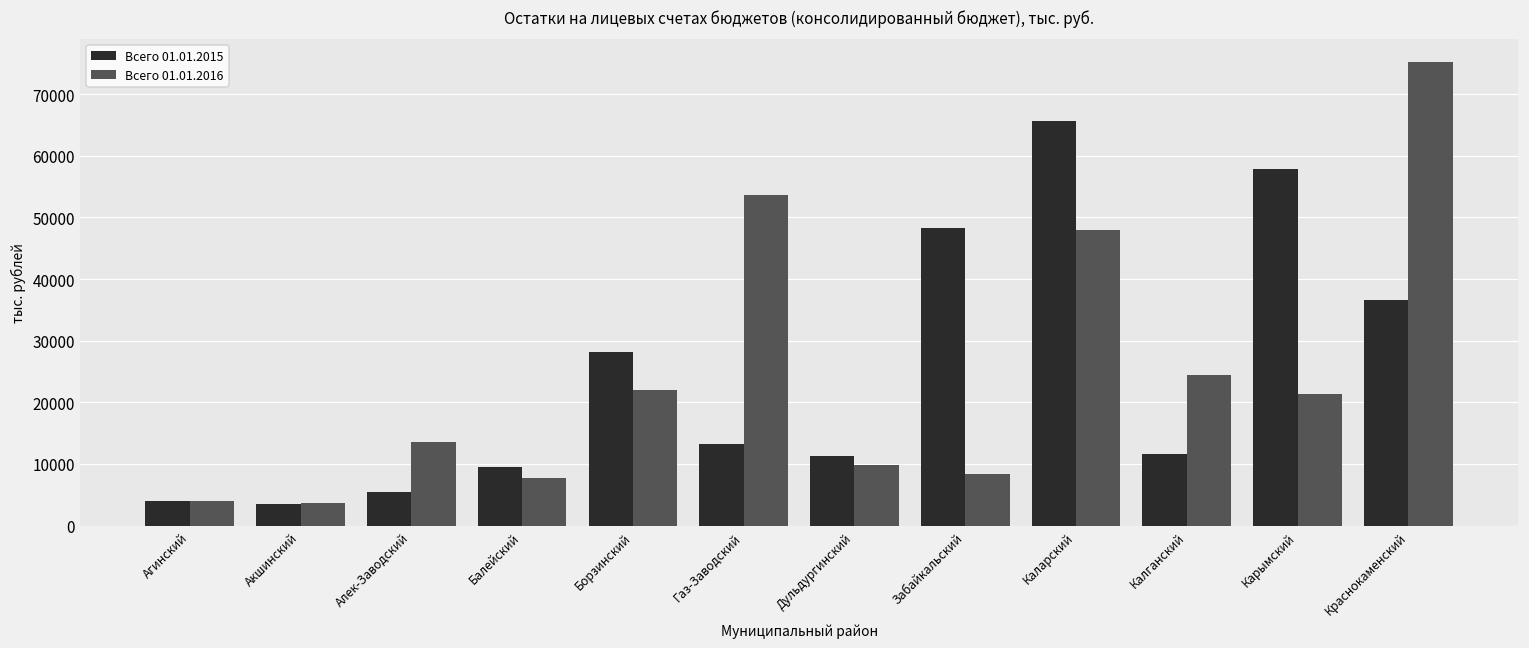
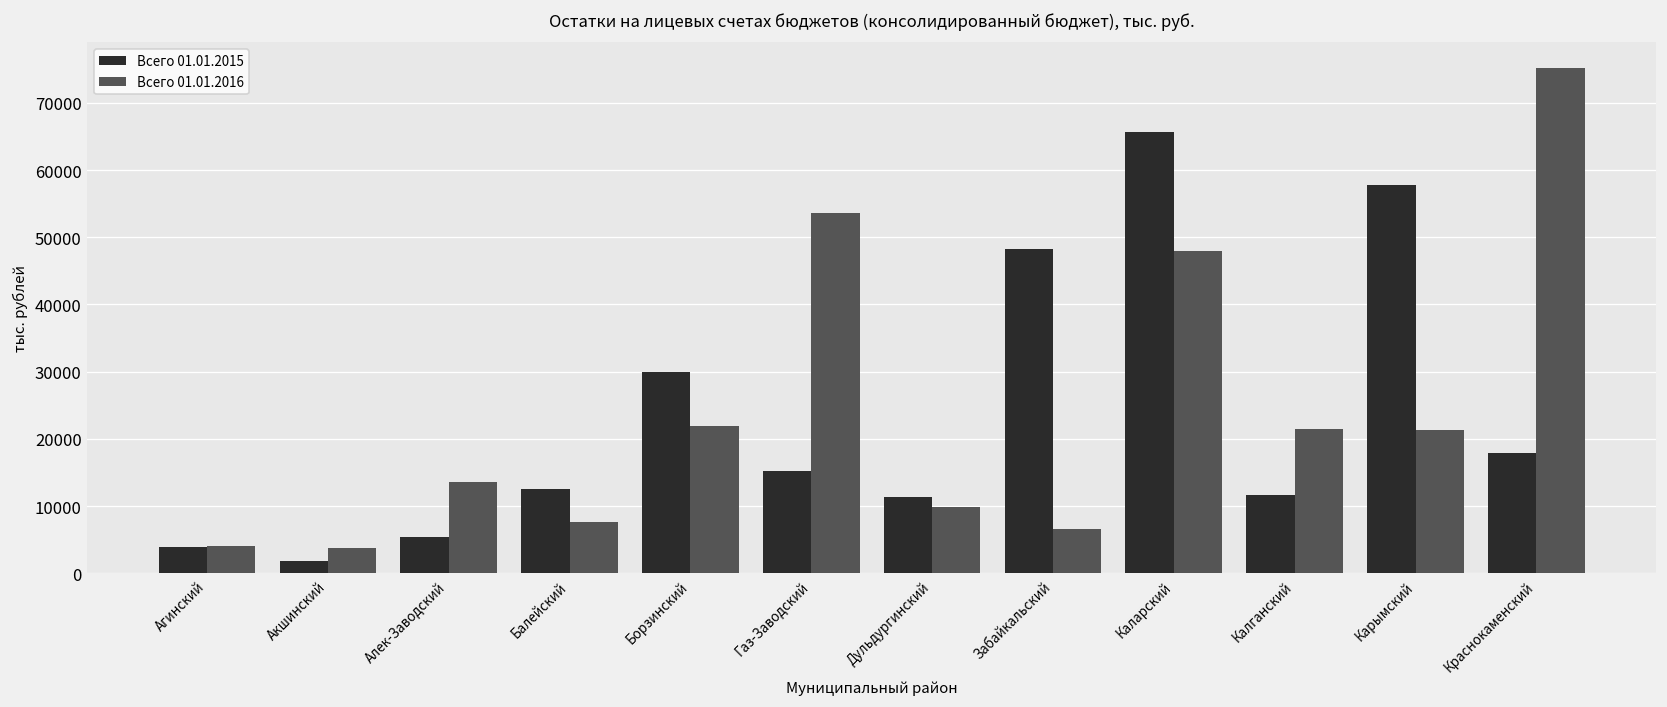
Всего 01.01.2015, Акшинский: 4000 -> 2000
Всего 01.01.2015, Балейский: 10000 -> 12000
Всего 01.01.2015, Борзинский: 28000 -> 30000
Всего 01.01.2015, Газ-Заводский: 13000 -> 15000
Всего 01.01.2016, Забайкальский: 8000 -> 7000
Всего 01.01.2016, Калганский: 24000 -> 21000
Всего 01.01.2015, Краснокаменский: 37000 -> 18000
